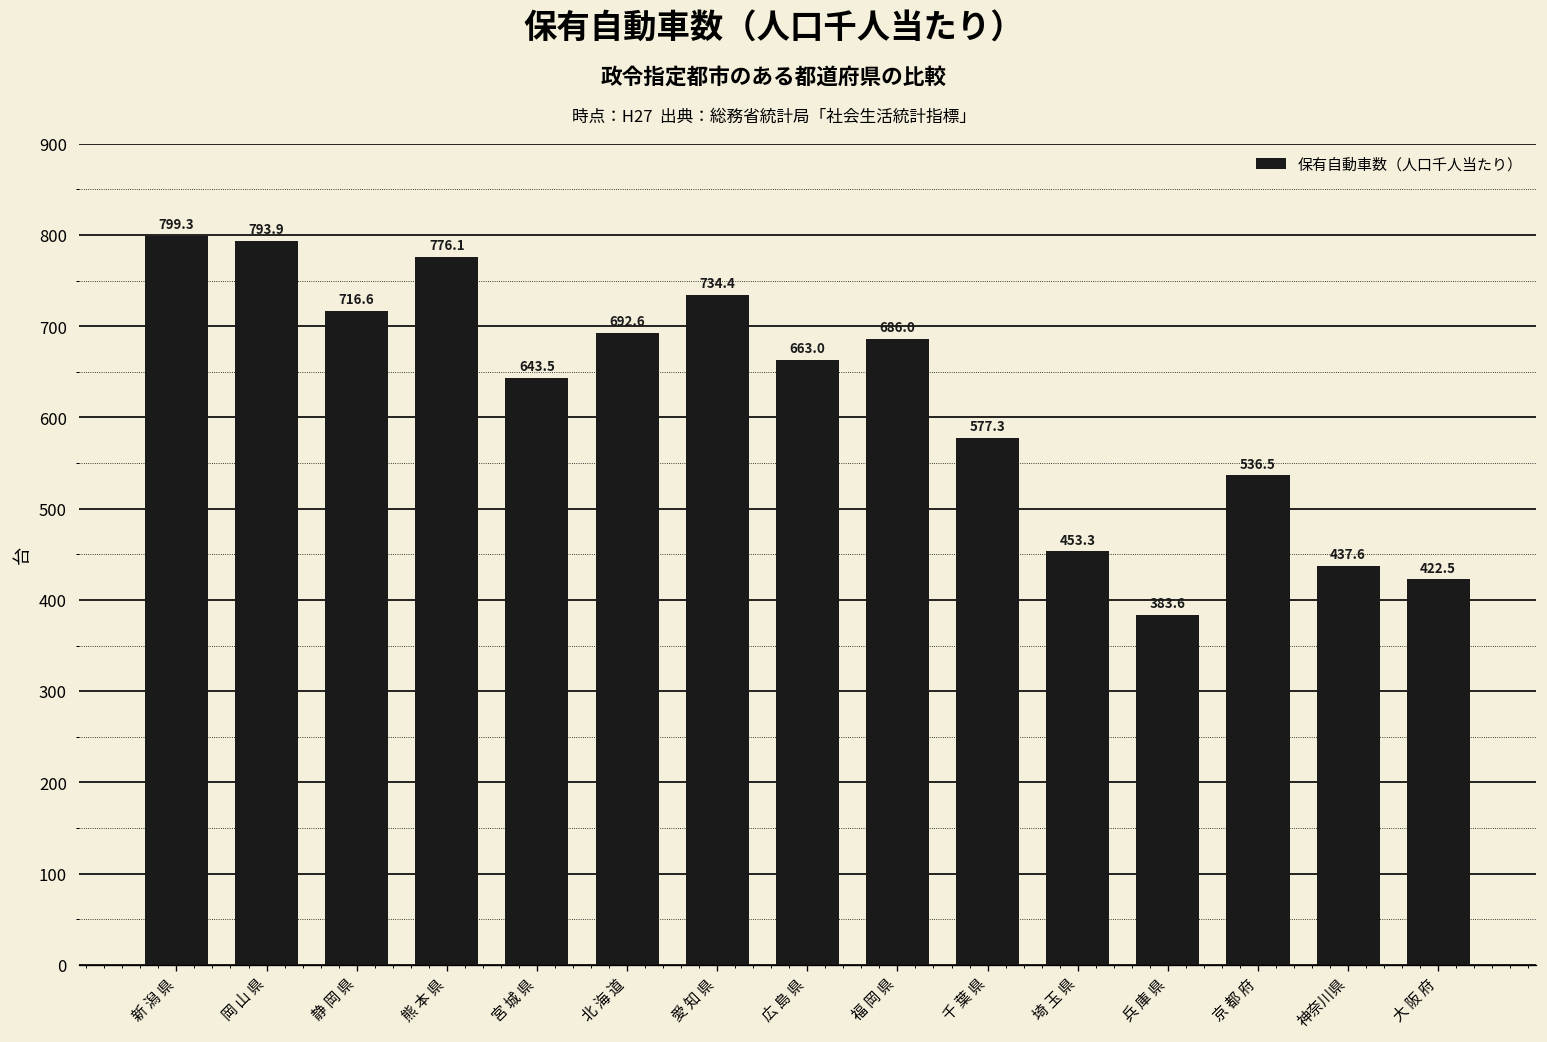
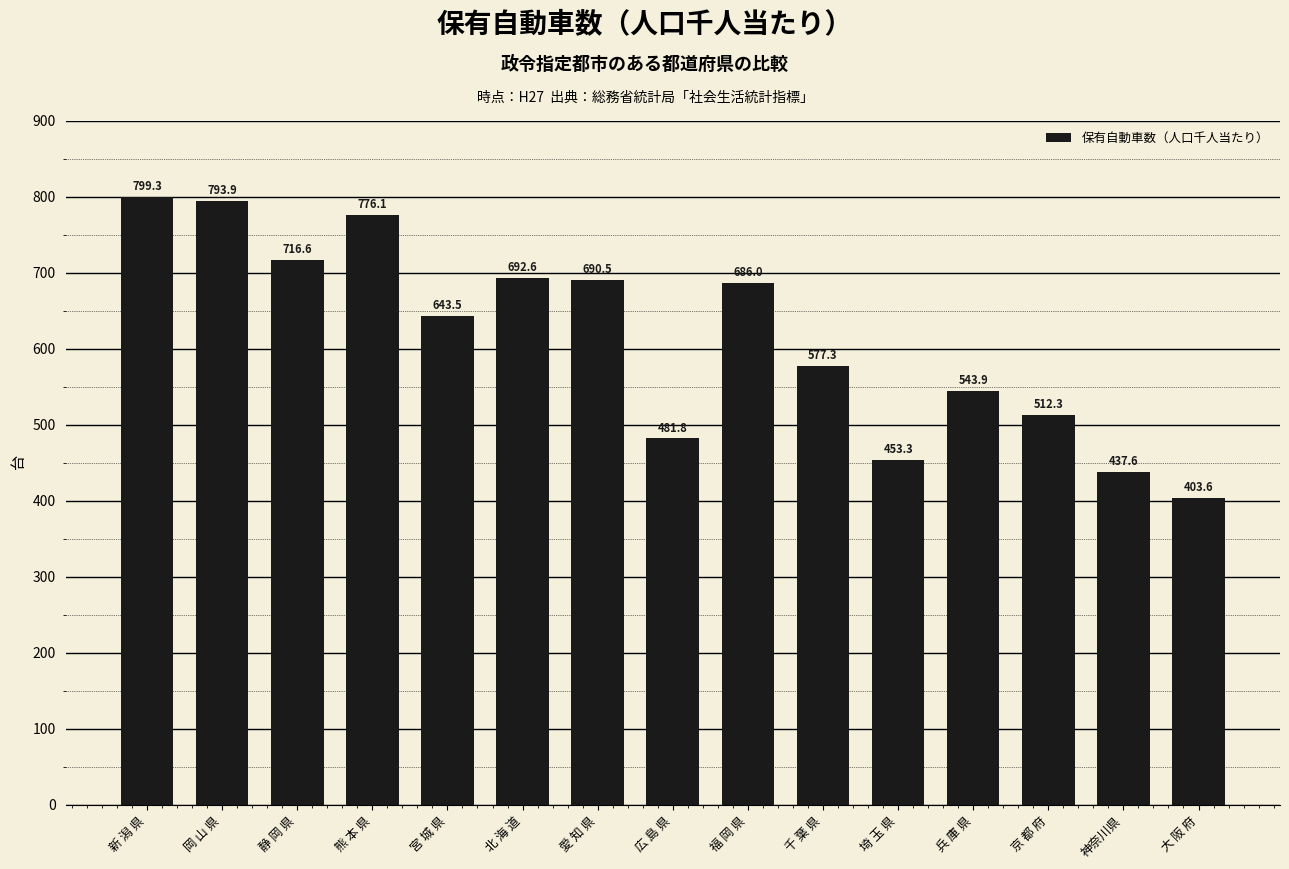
愛 知 県: 734.4 -> 690.5
広 島 県: 663.0 -> 481.8
兵 庫 県: 383.6 -> 543.9
京 都 府: 536.5 -> 512.3
大 阪 府: 422.5 -> 403.6
